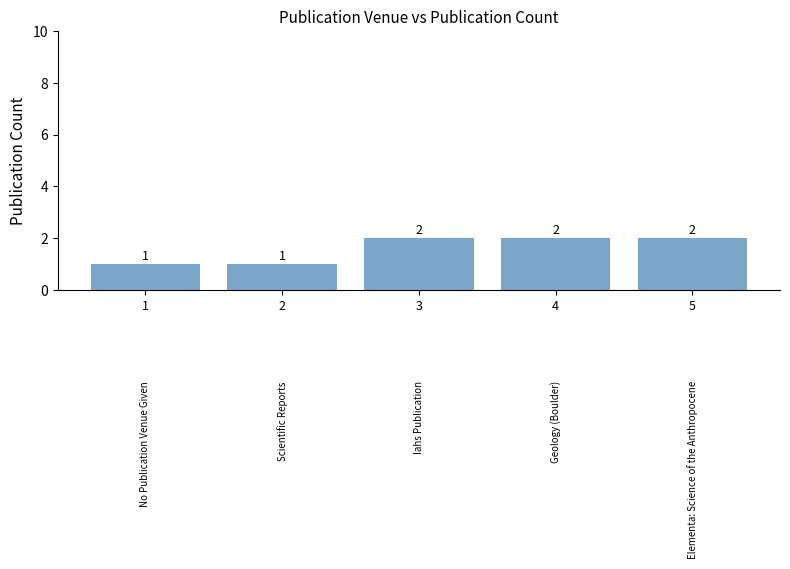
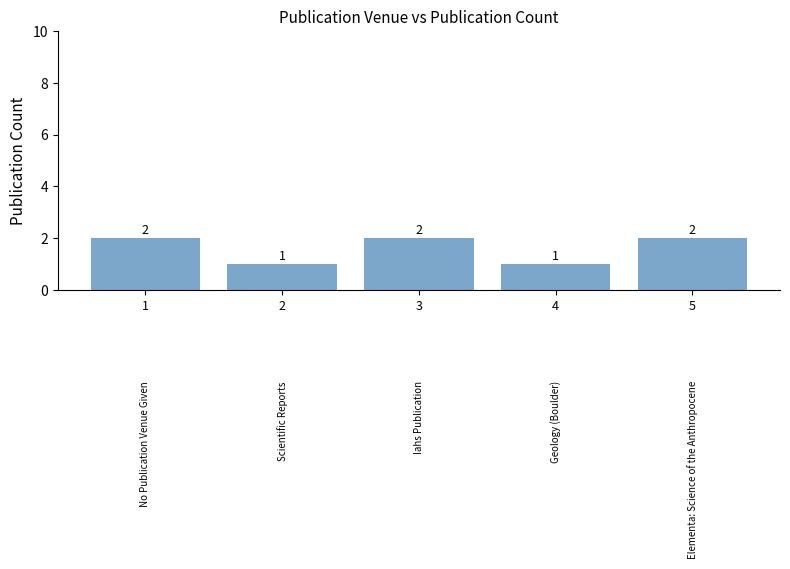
1: 1 -> 2
4: 2 -> 1
